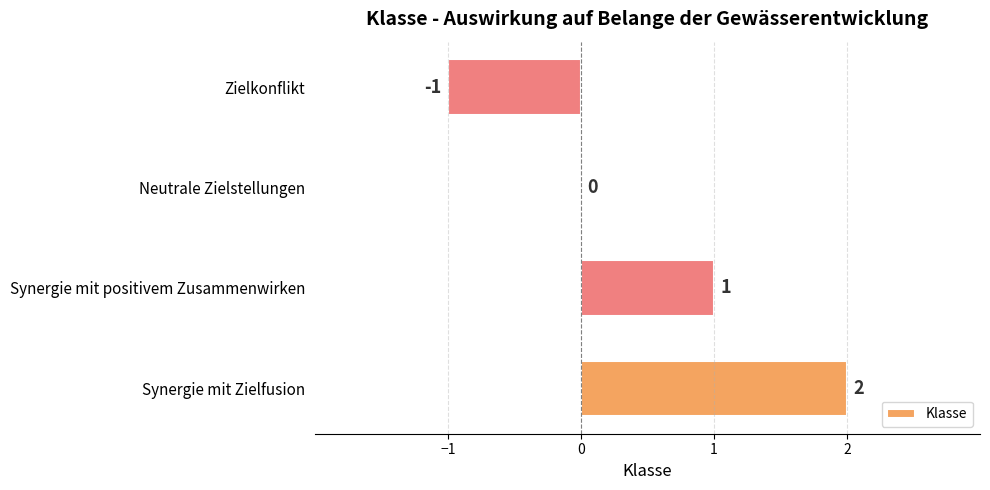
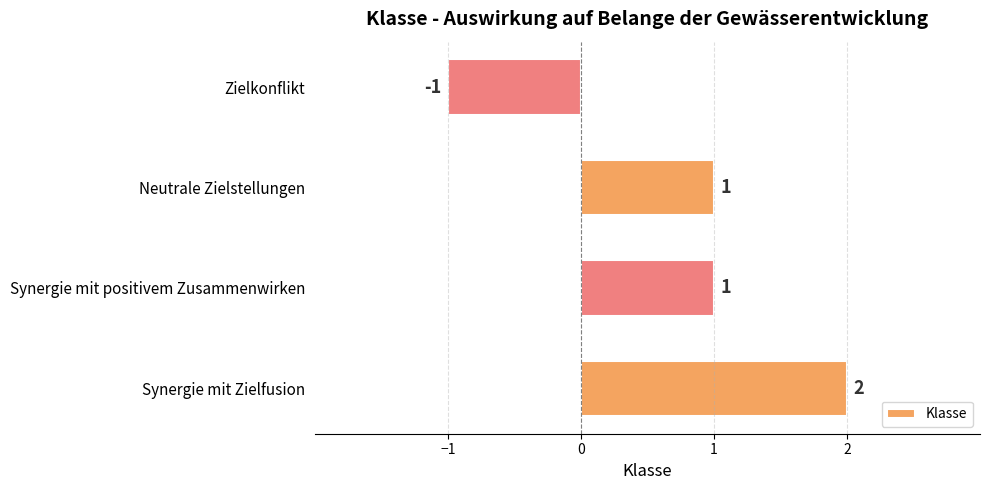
Neutrale Zielstellungen: 0 -> 1
